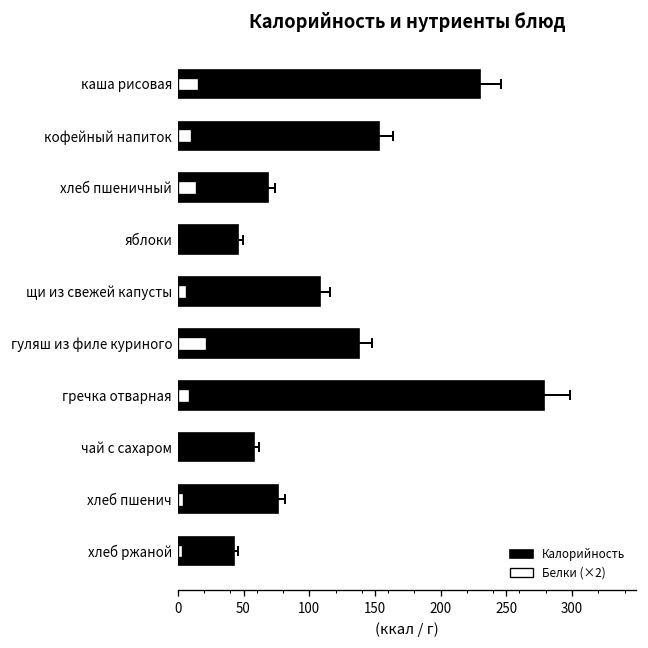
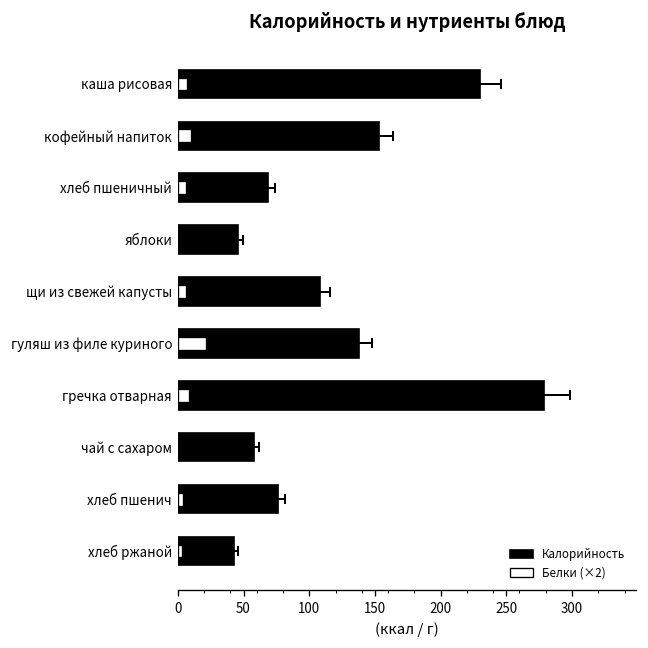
Белки (×2), каша рисовая: 16 -> 7
Белки (×2), хлеб пшеничный: 14 -> 6
